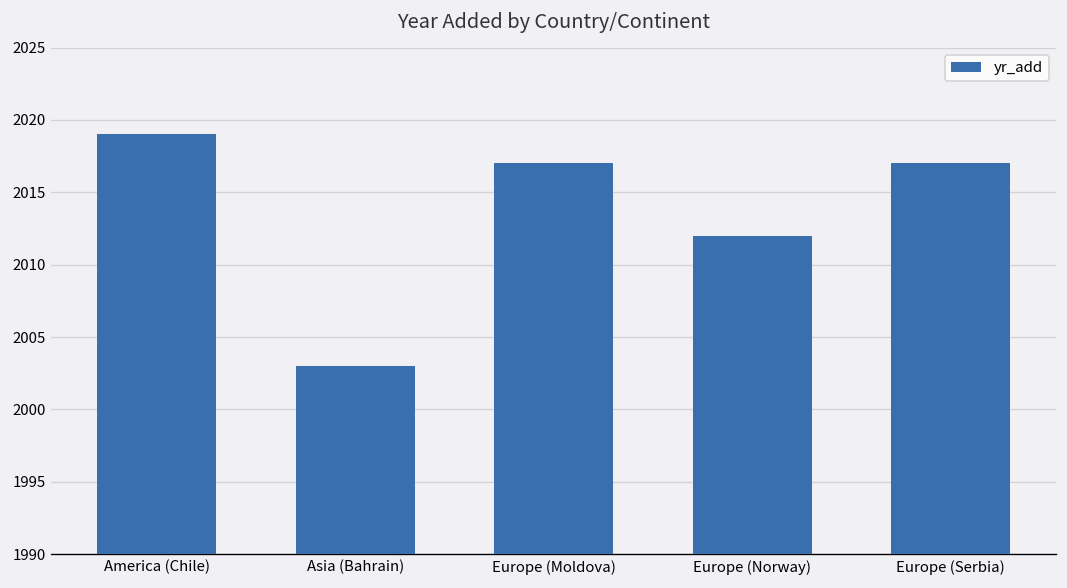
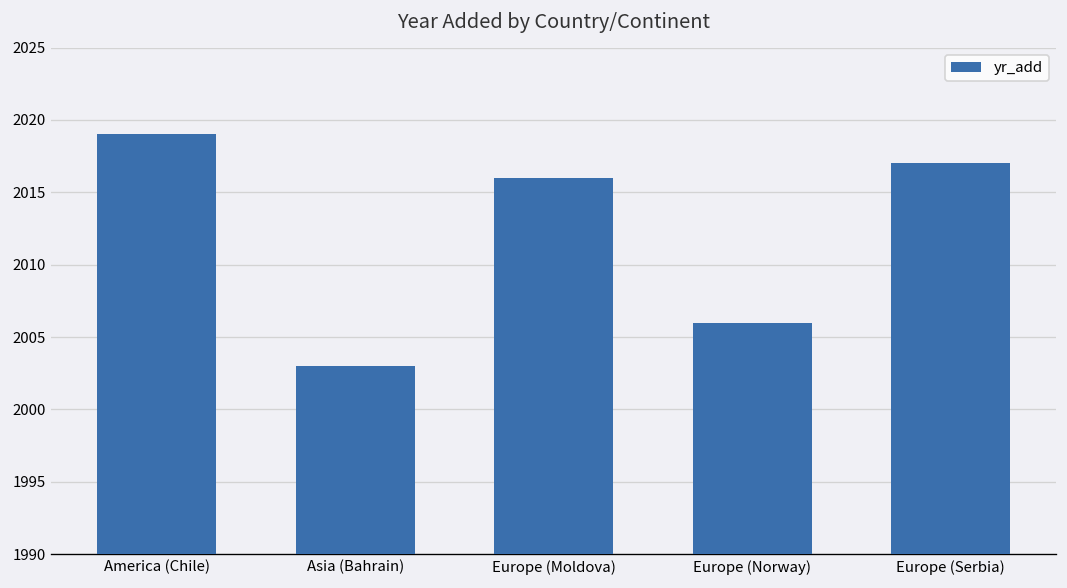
Europe (Moldova): 2017 -> 2016
Europe (Norway): 2012 -> 2006
